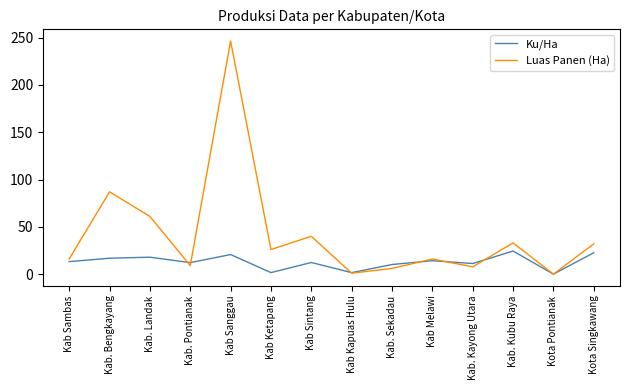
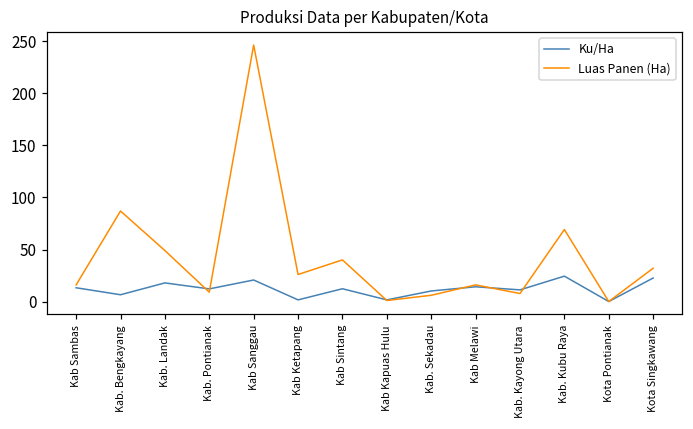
Ku/Ha, Kab. Bengkayang: 20 -> 10
Luas Panen (Ha), Kab. Landak: 60 -> 50
Luas Panen (Ha), Kab. Kubu Raya: 30 -> 70
